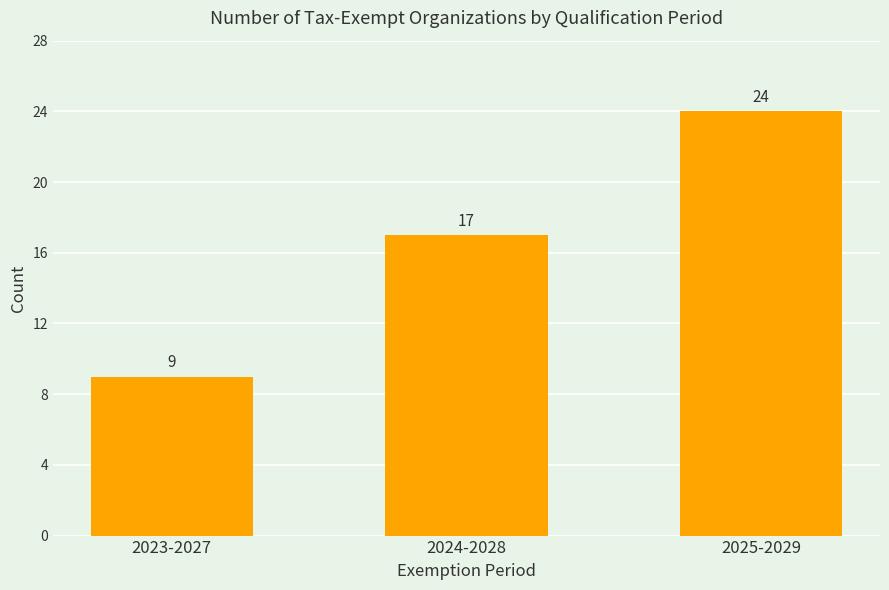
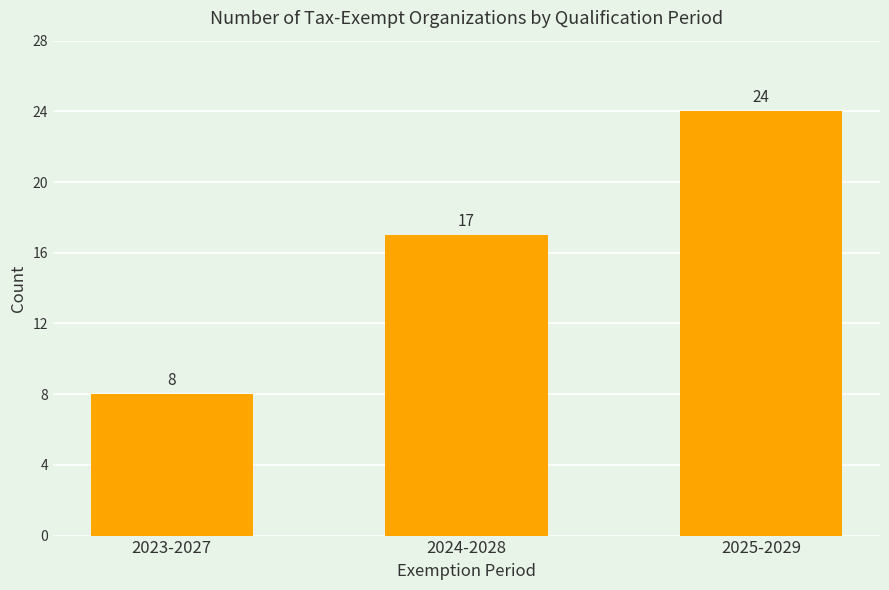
2023-2027: 9 -> 8
